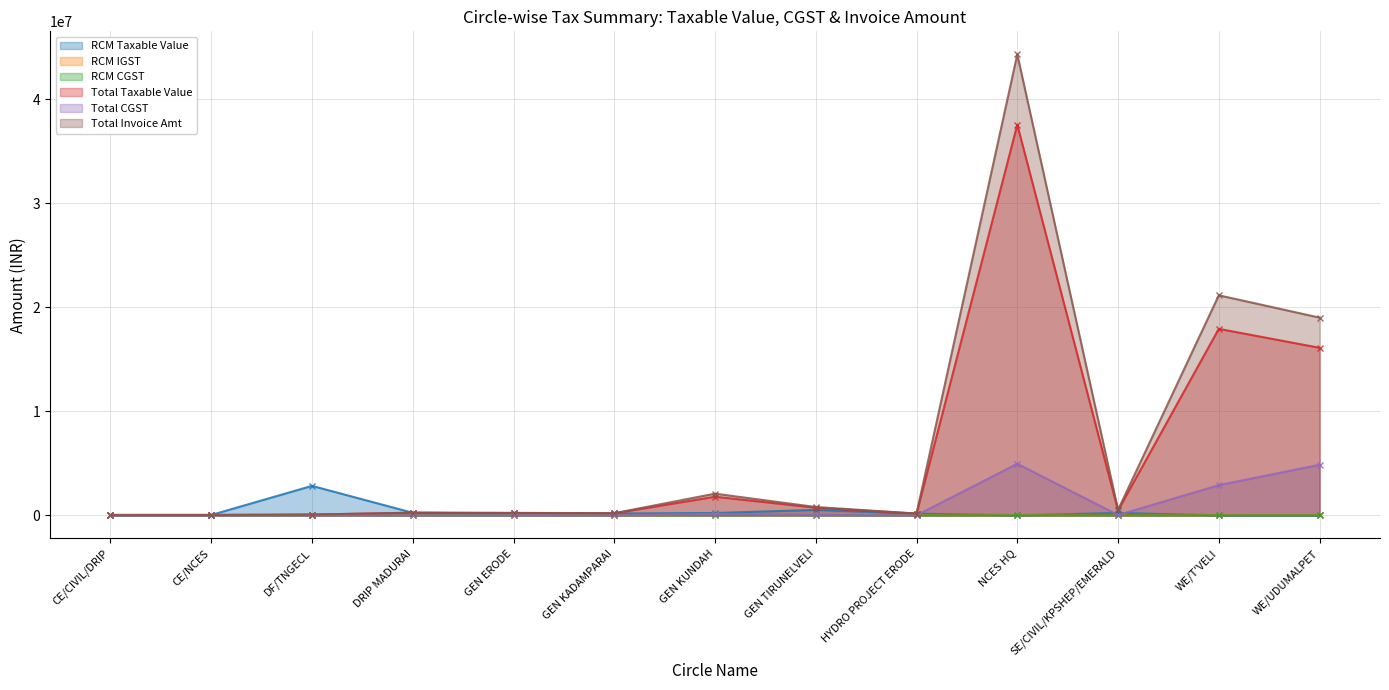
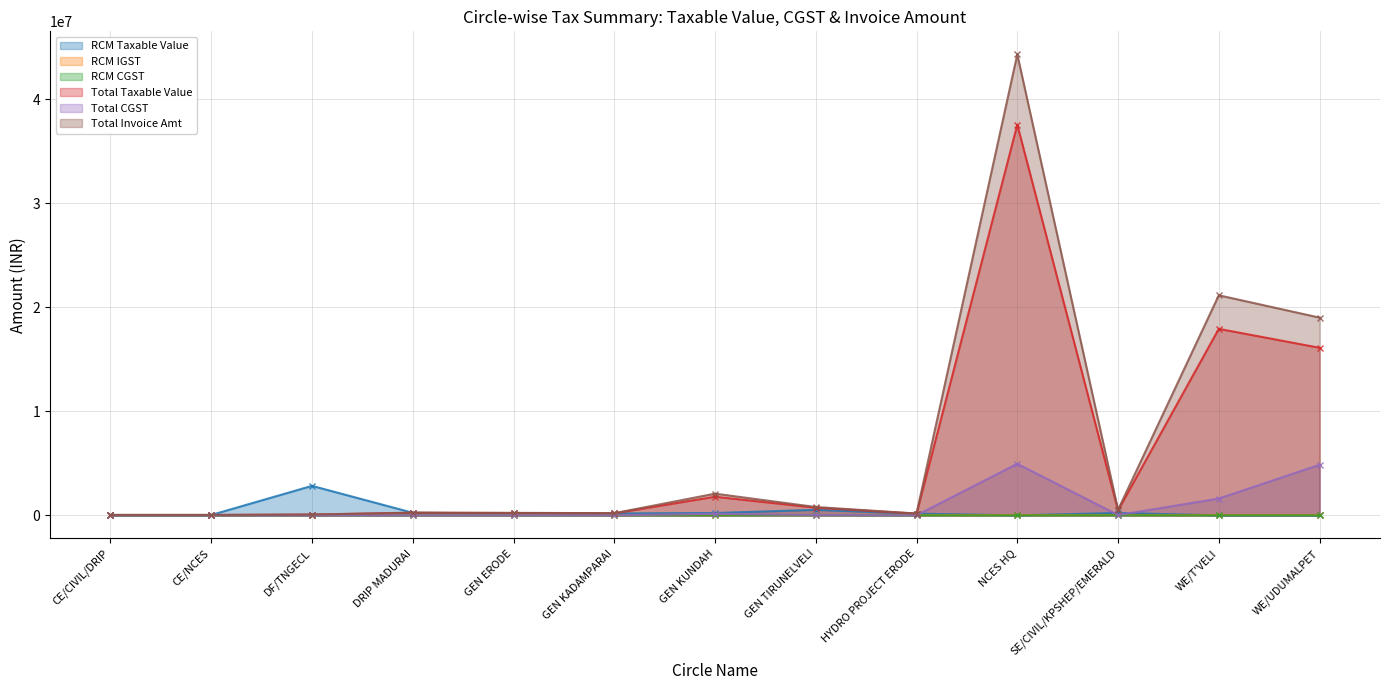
Total CGST, WE/T'VELI: 2900000 -> 1600000
